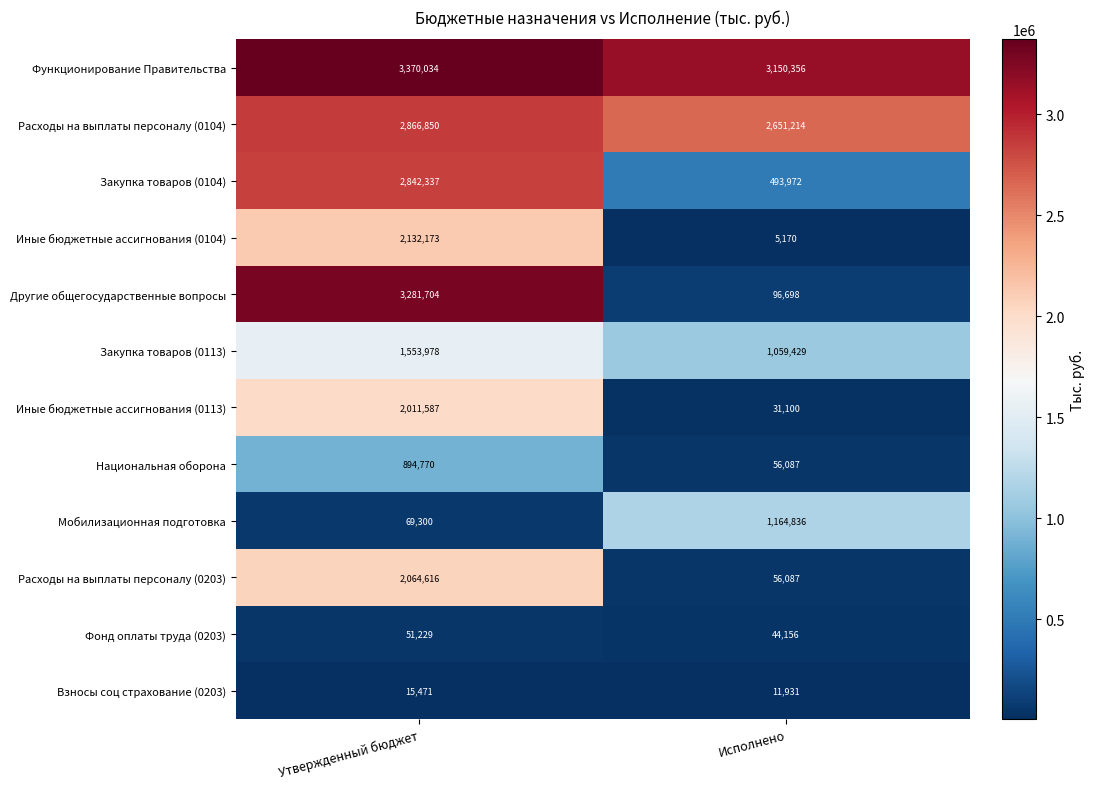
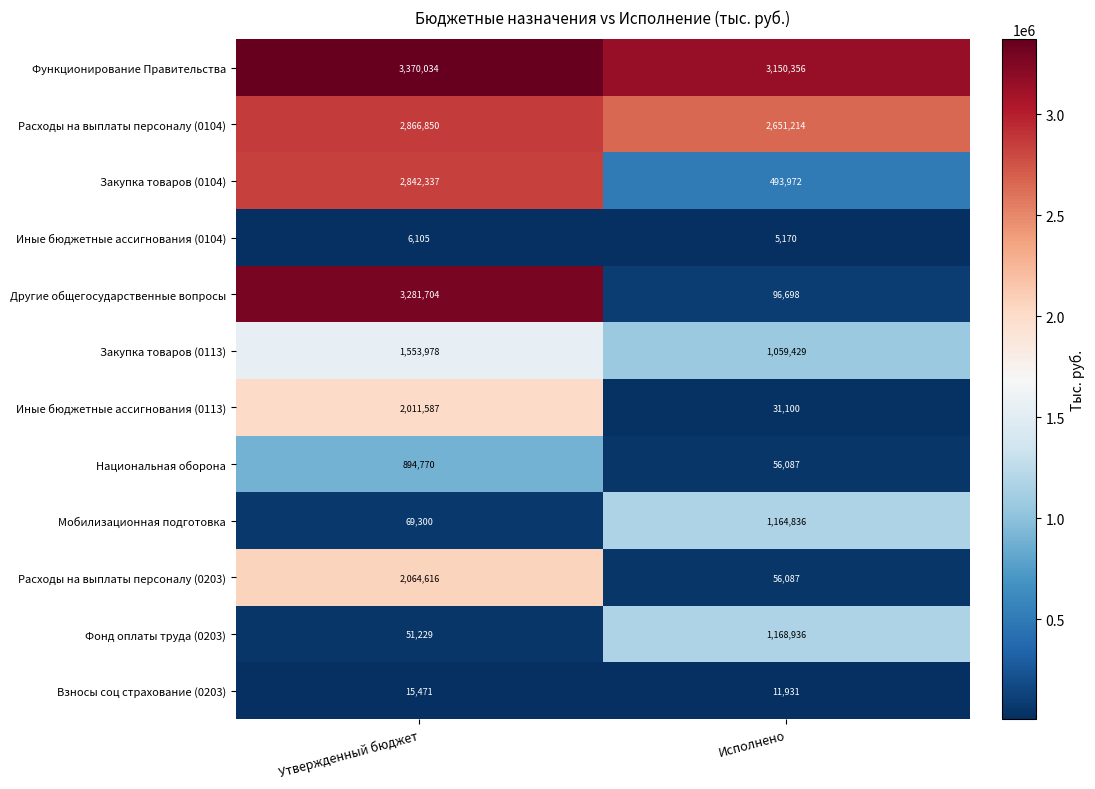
Иные бюджетные ассигнования (0104), Утвержденный бюджет: 2,132,173 -> 6,105
Фонд оплаты труда (0203), Исполнено: 44,156 -> 1,168,936
